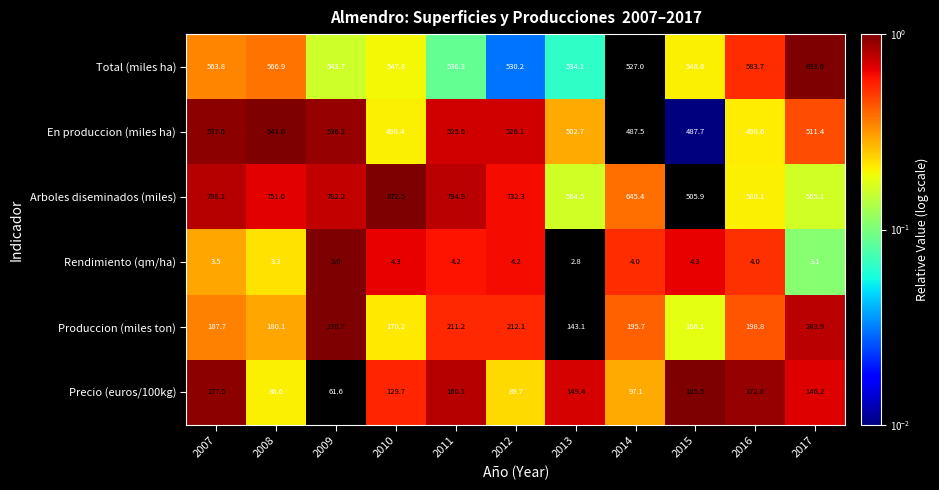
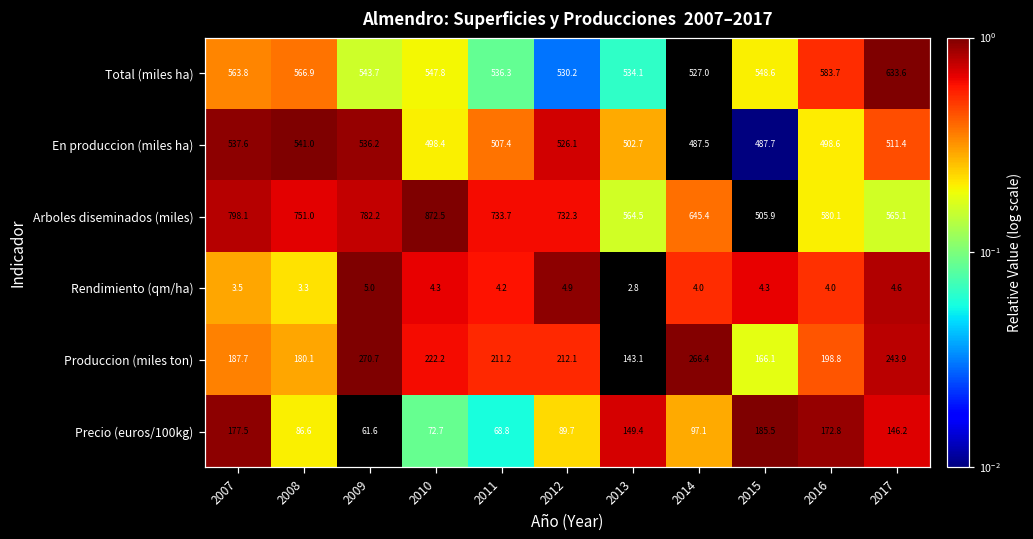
En produccion (miles ha), 2011: 525.6 -> 507.4
Arboles diseminados (miles), 2011: 794.9 -> 733.7
Rendimiento (qm/ha), 2012: 4.2 -> 4.9
Rendimiento (qm/ha), 2017: 3.1 -> 4.6
Produccion (miles ton), 2010: 170.2 -> 222.2
Produccion (miles ton), 2014: 195.7 -> 266.4
Precio (euros/100kg), 2010: 129.7 -> 72.7
Precio (euros/100kg), 2011: 160.1 -> 68.8
